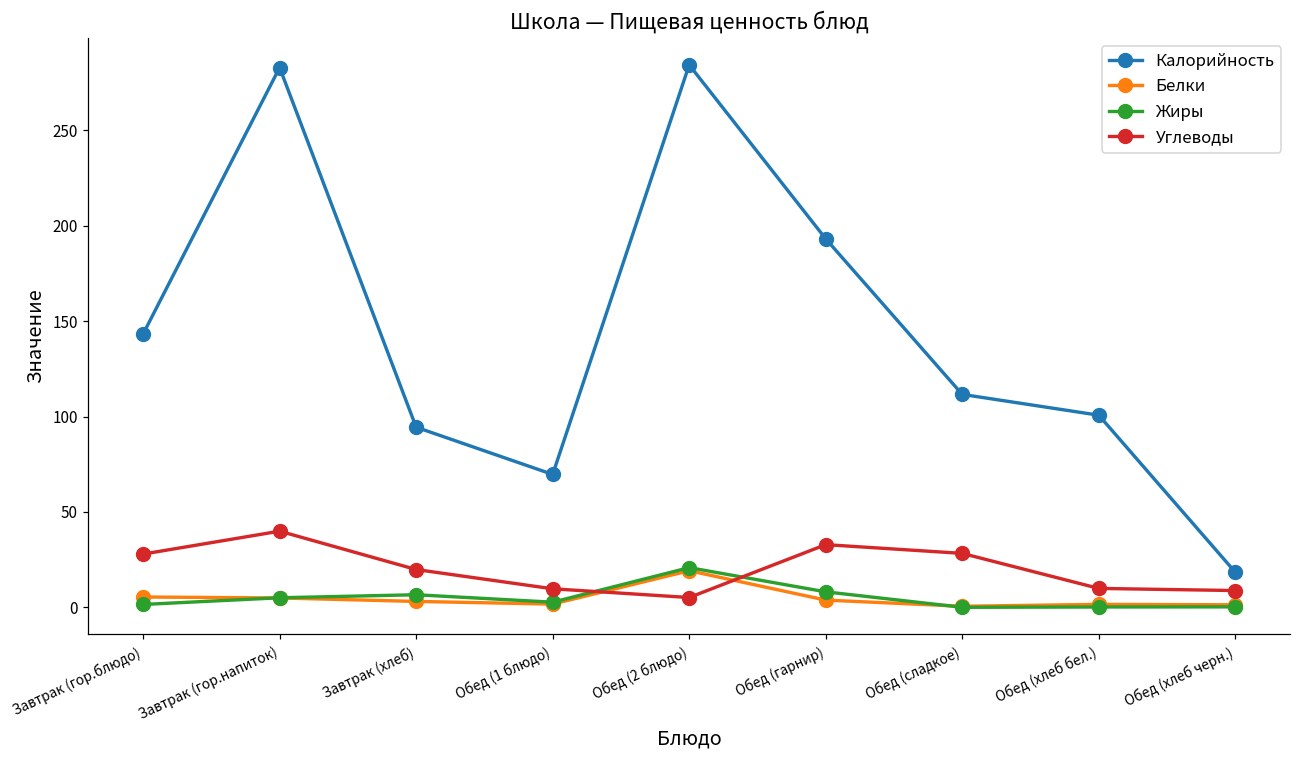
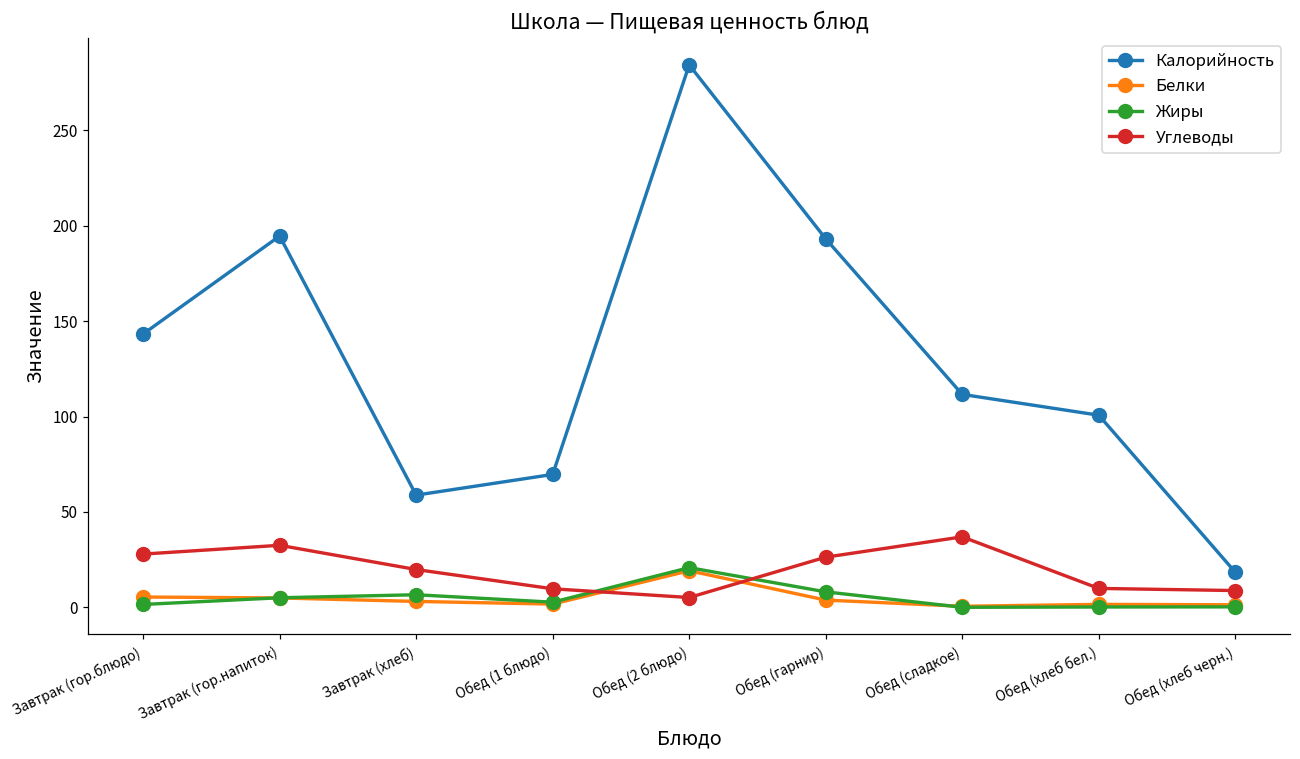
Калорийность, Завтрак (гор.напиток): 283 -> 195
Углеводы, Завтрак (гор.напиток): 40 -> 33
Калорийность, Завтрак (хлеб): 94 -> 59
Углеводы, Обед (гарнир): 33 -> 26
Углеводы, Обед (сладкое): 28 -> 37
